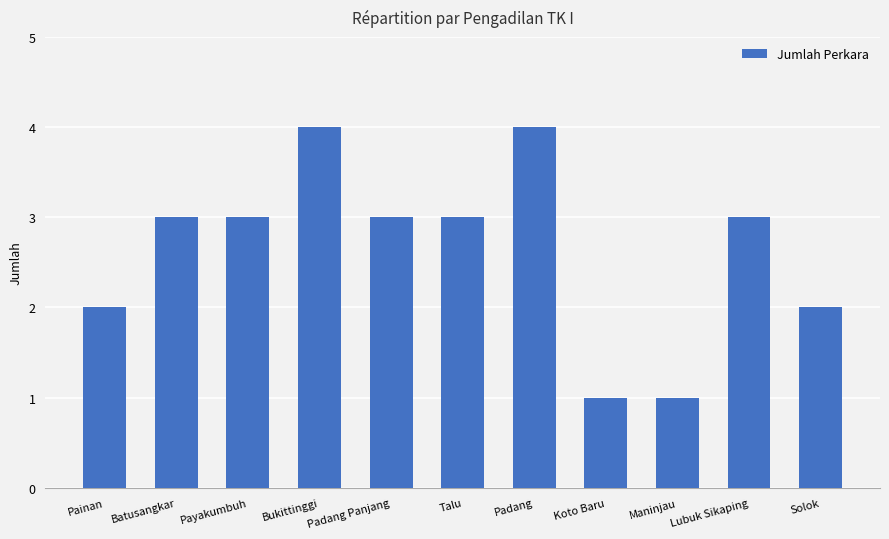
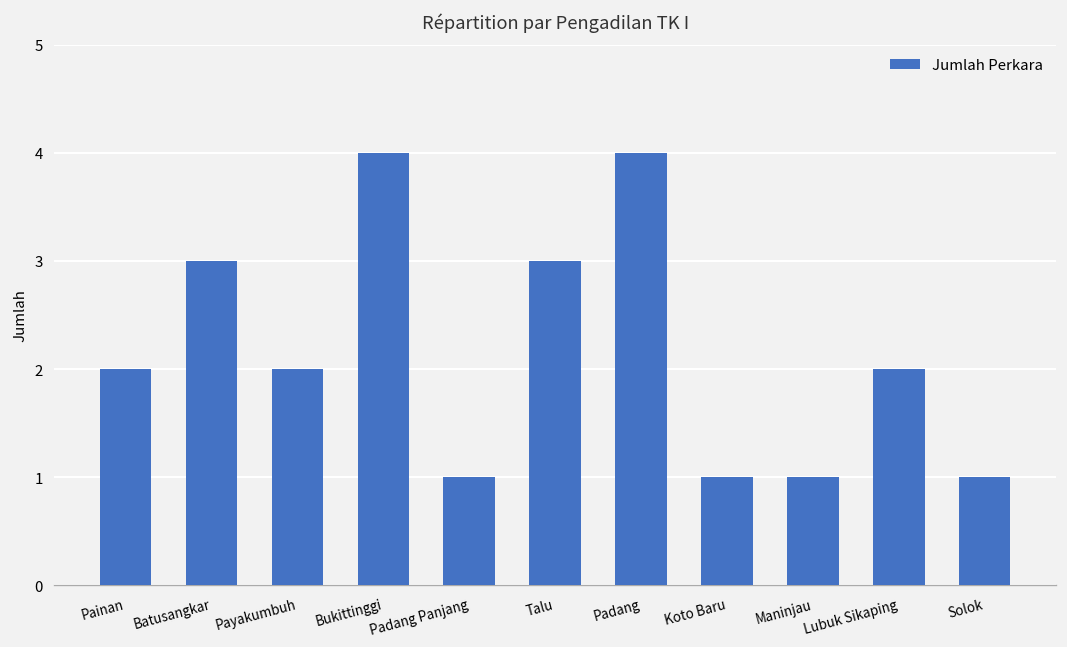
Payakumbuh: 3 -> 2
Padang Panjang: 3 -> 1
Lubuk Sikaping: 3 -> 2
Solok: 2 -> 1
